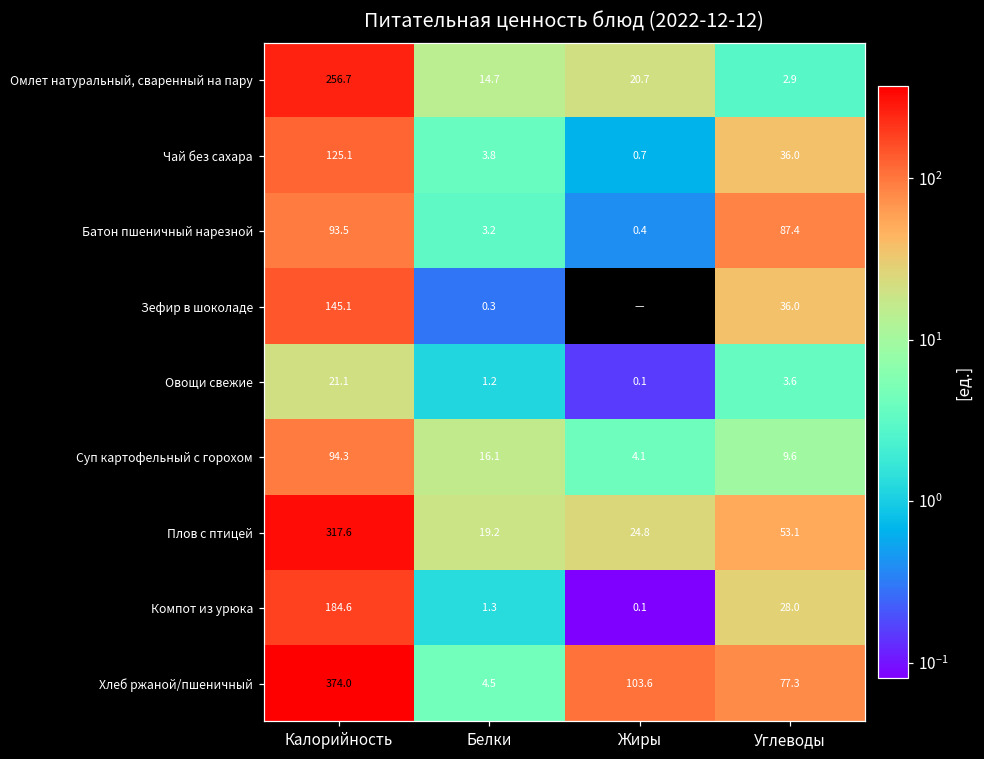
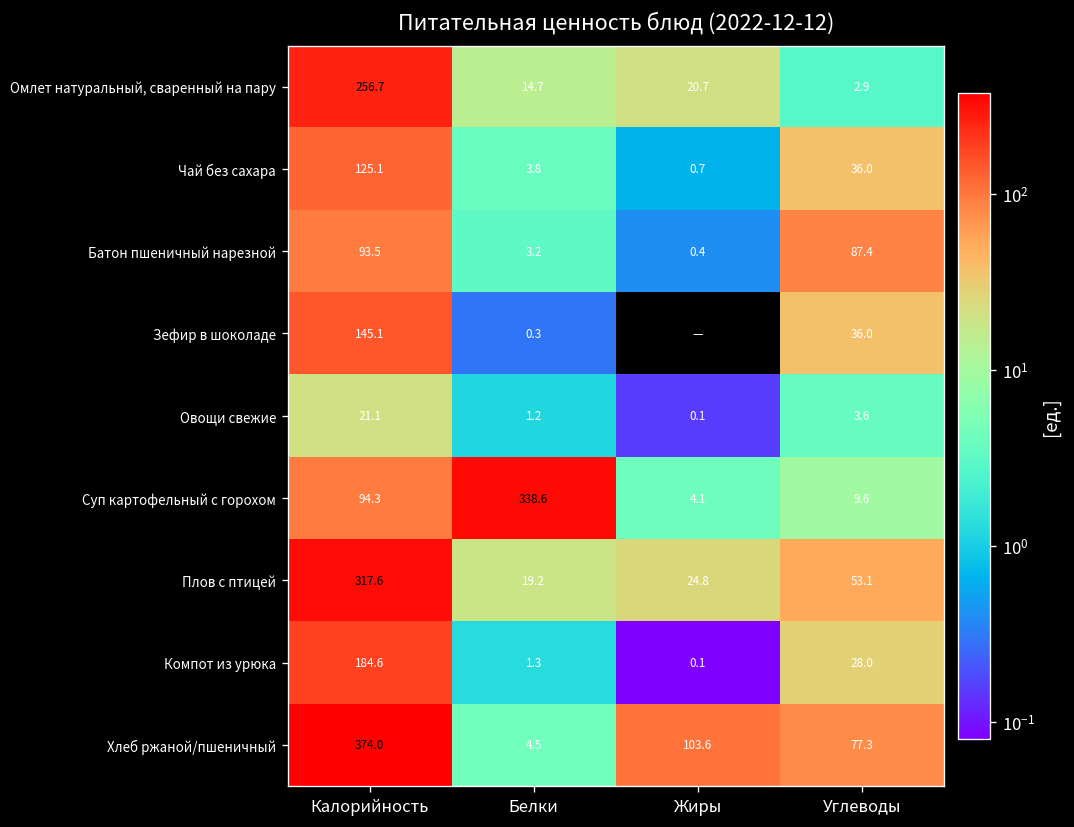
Суп картофельный с горохом, Белки: 16.1 -> 338.6
